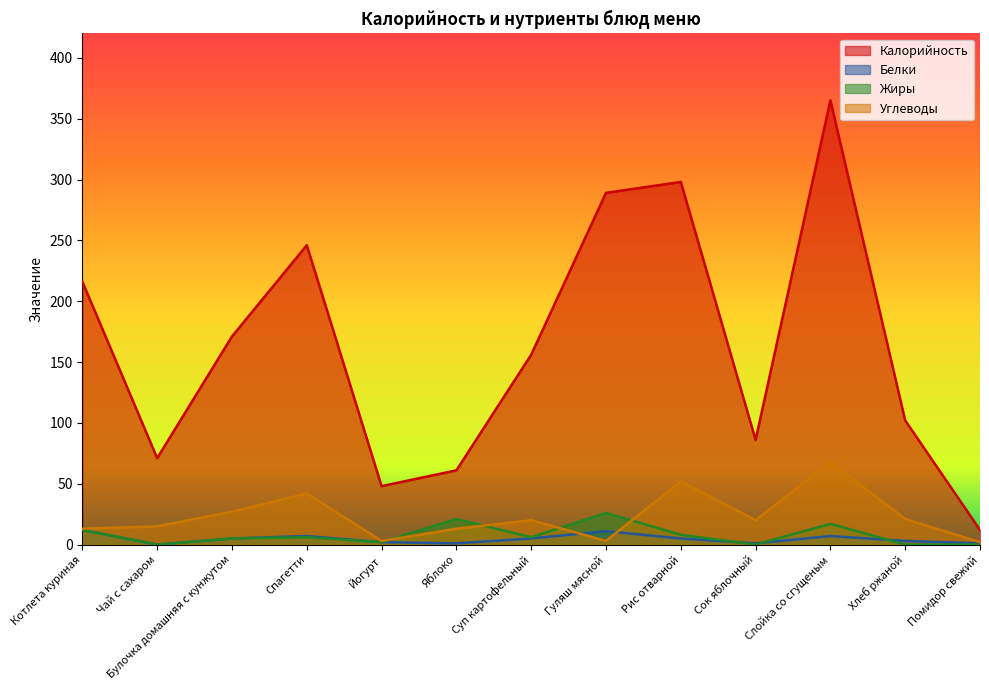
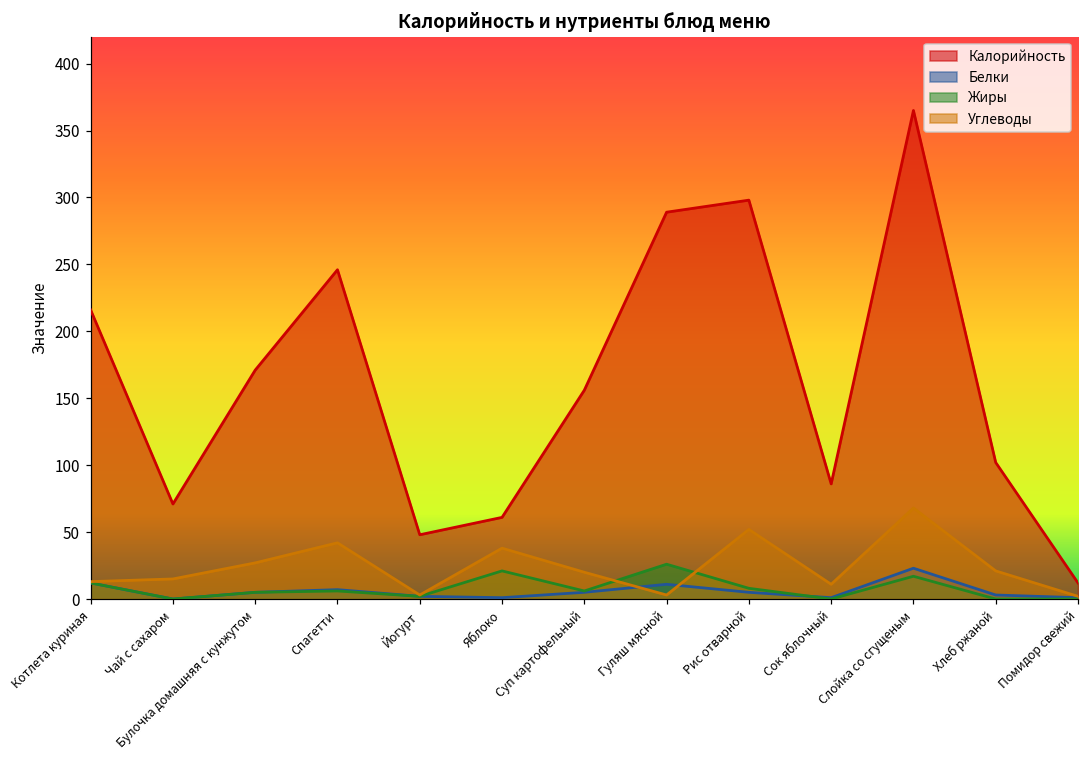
Углеводы, Яблоко: 13 -> 38
Углеводы, Сок яблочный: 20 -> 11
Белки, Слойка со сгущеным: 7 -> 23
